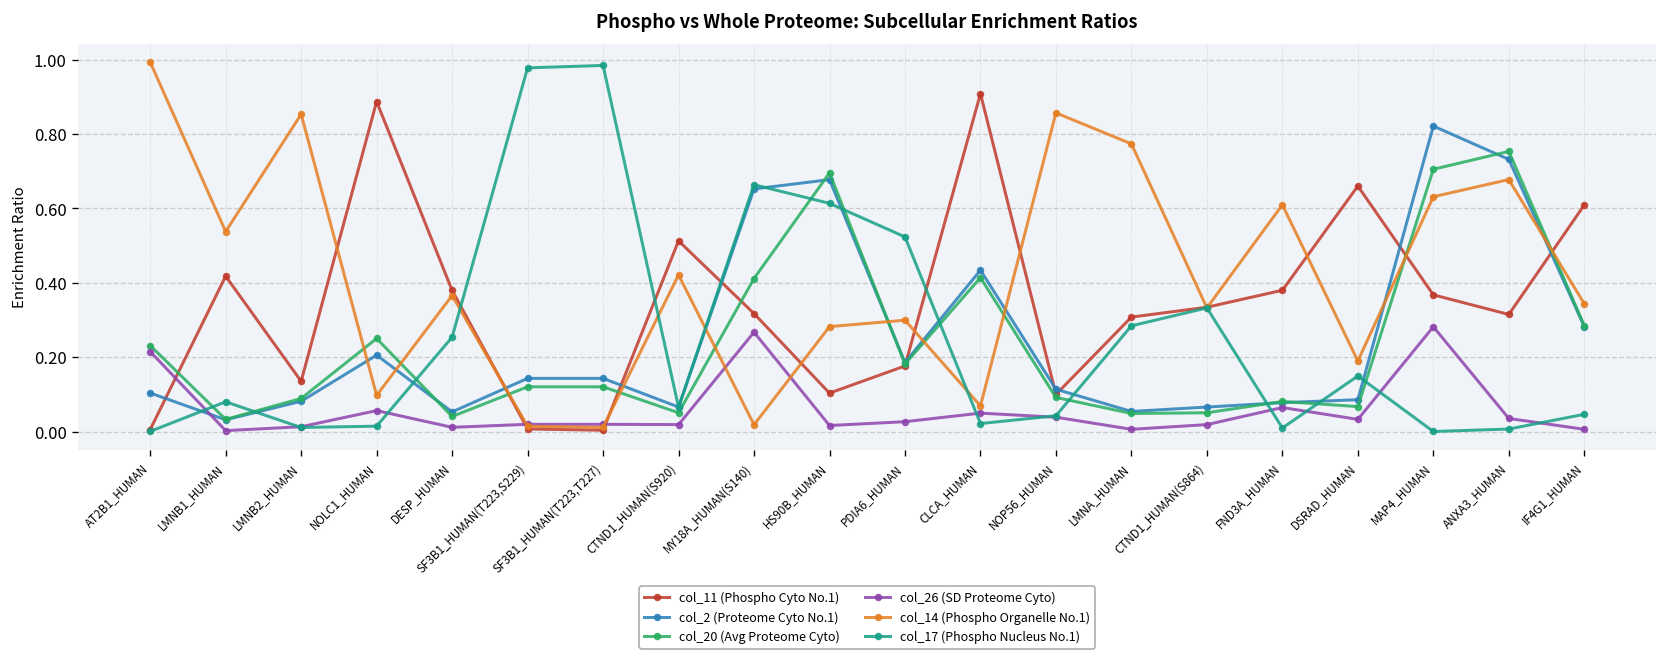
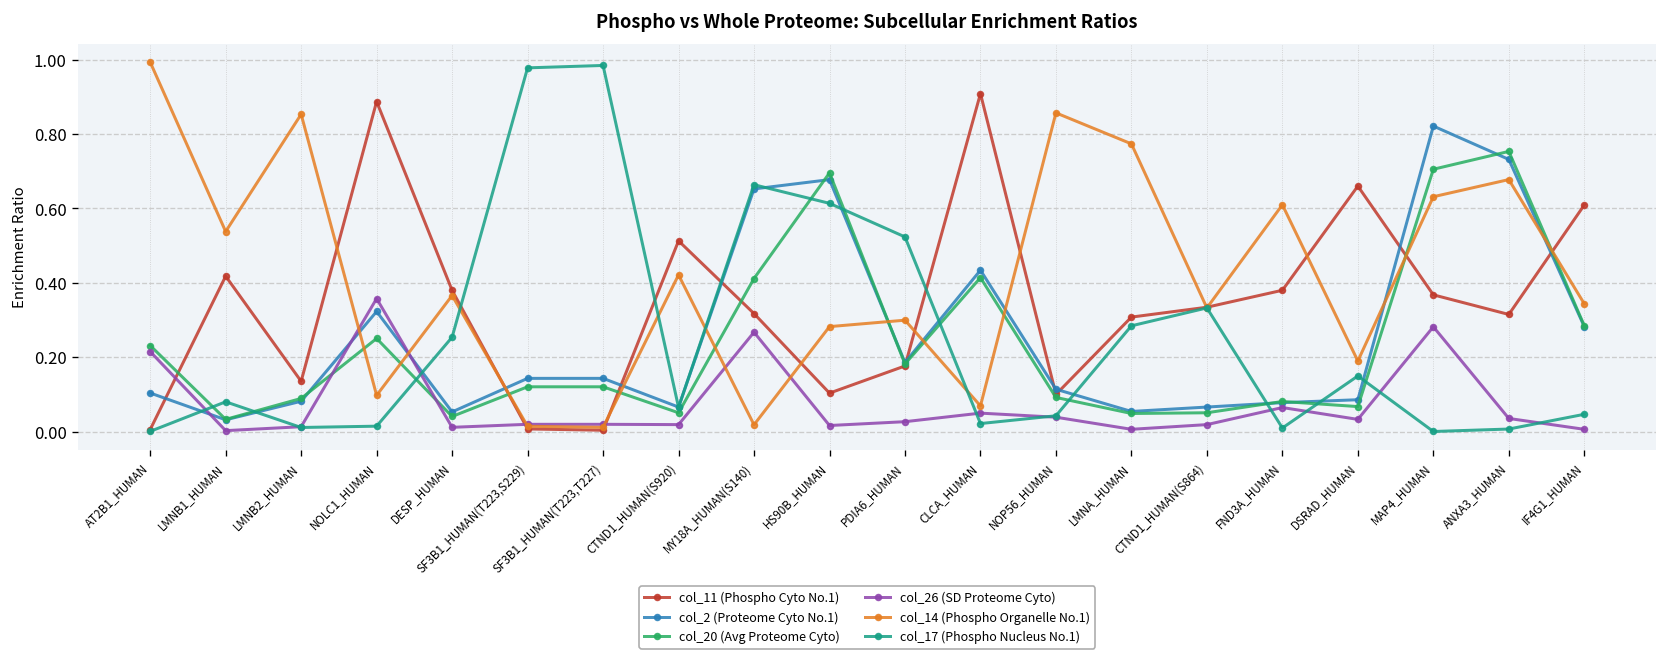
col_2 (Proteome Cyto No.1), NOLC1_HUMAN: 0.21 -> 0.32
col_26 (SD Proteome Cyto), NOLC1_HUMAN: 0.06 -> 0.36
